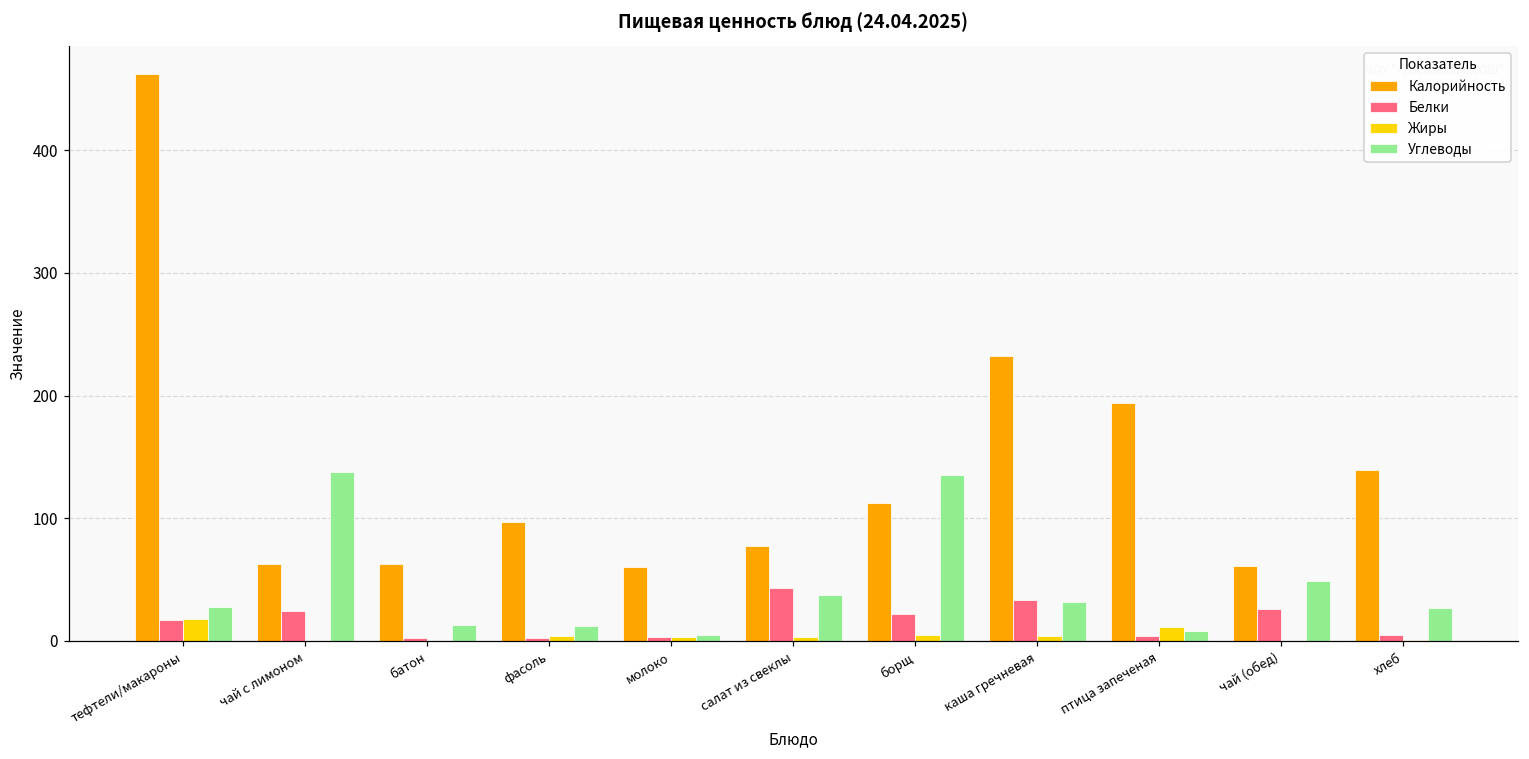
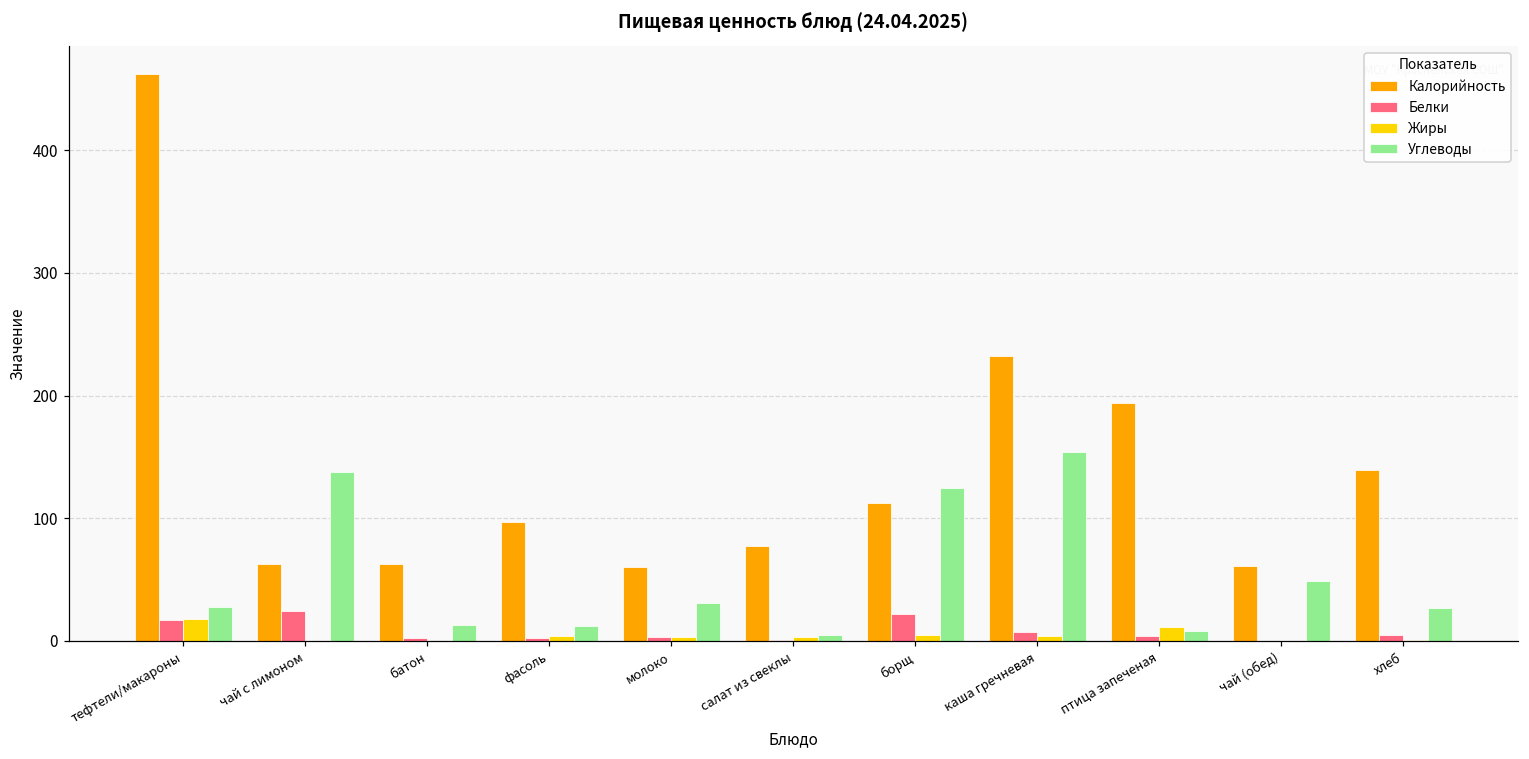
Углеводы, молоко: 5 -> 31
Белки, салат из свеклы: 43 -> 1
Углеводы, салат из свеклы: 37 -> 5
Углеводы, борщ: 135 -> 125
Белки, каша гречневая: 33 -> 7
Углеводы, каша гречневая: 32 -> 154
Белки, чай (обед): 26 -> 0
